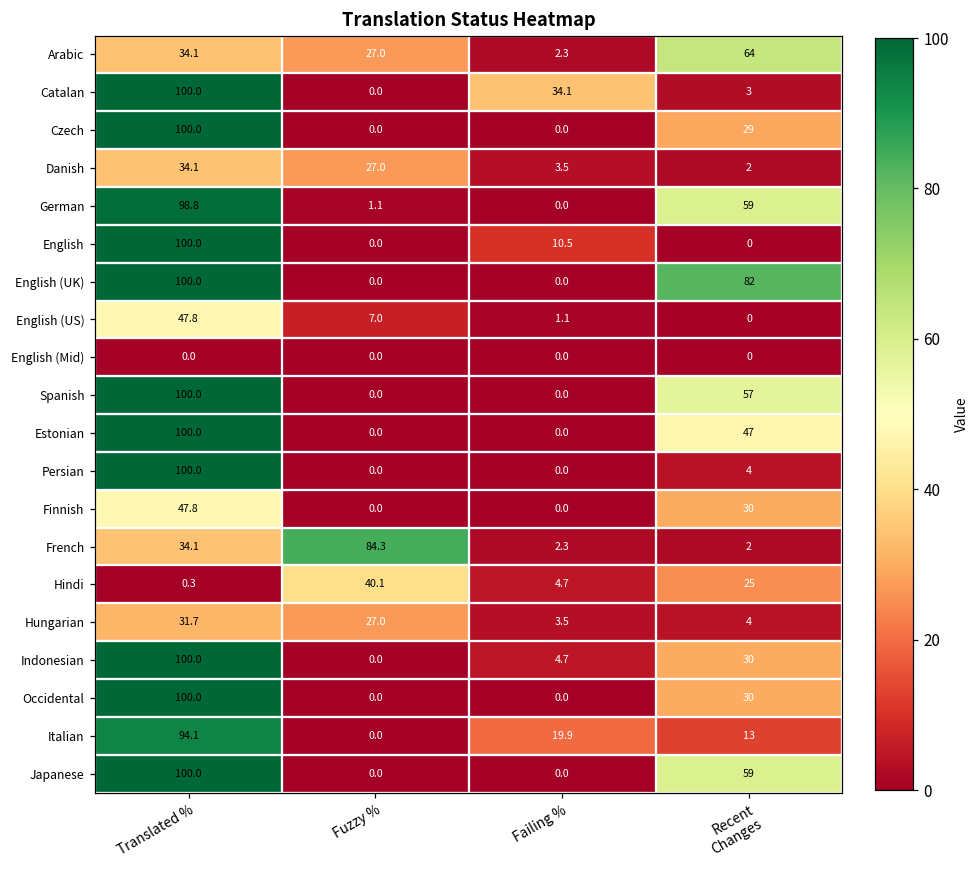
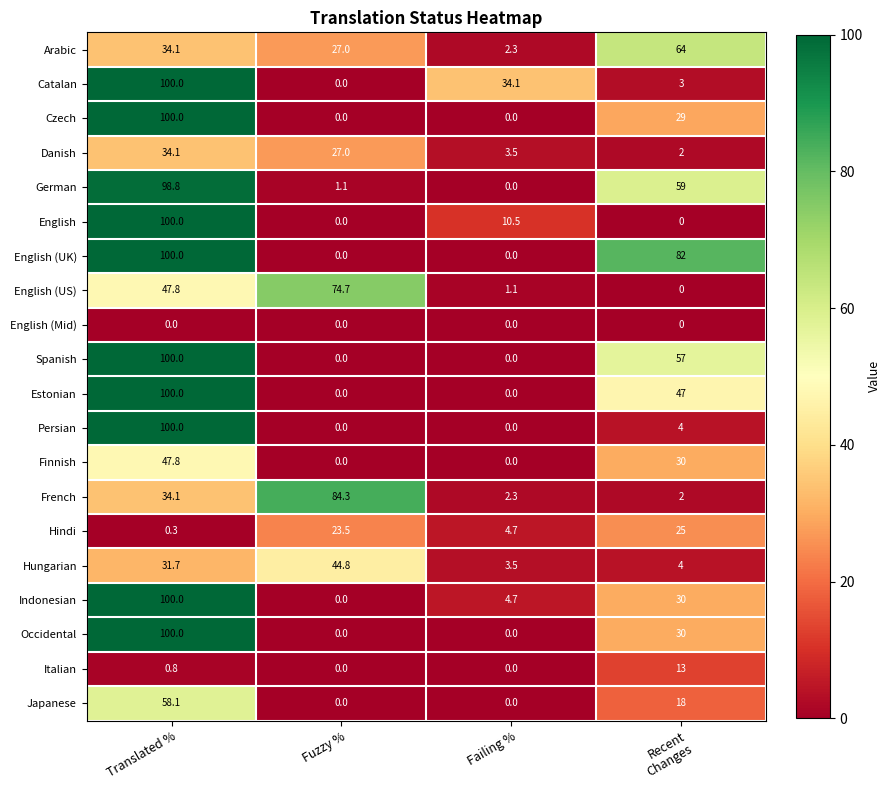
English (US), Fuzzy %: 7.0 -> 74.7
Hindi, Fuzzy %: 40.1 -> 23.5
Hungarian, Fuzzy %: 27.0 -> 44.8
Italian, Translated %: 94.1 -> 0.8
Italian, Failing %: 19.9 -> 0.0
Japanese, Translated %: 100.0 -> 58.1
Japanese, Recent Changes: 59 -> 18
